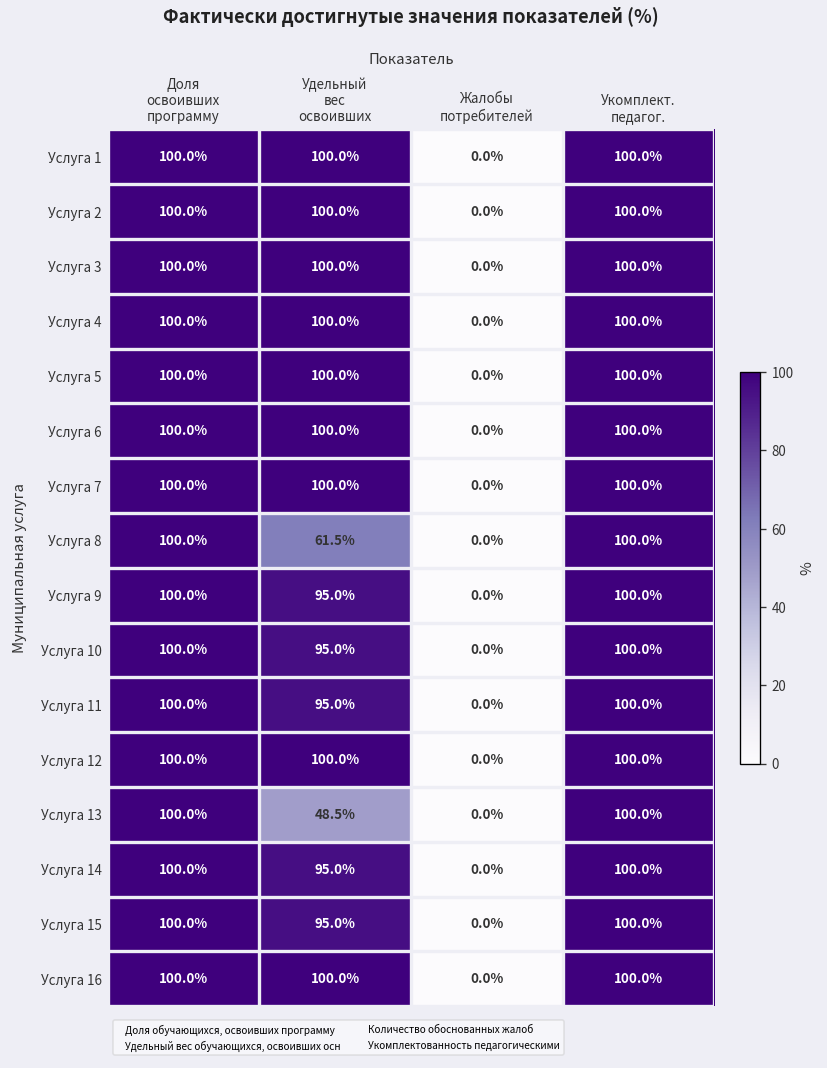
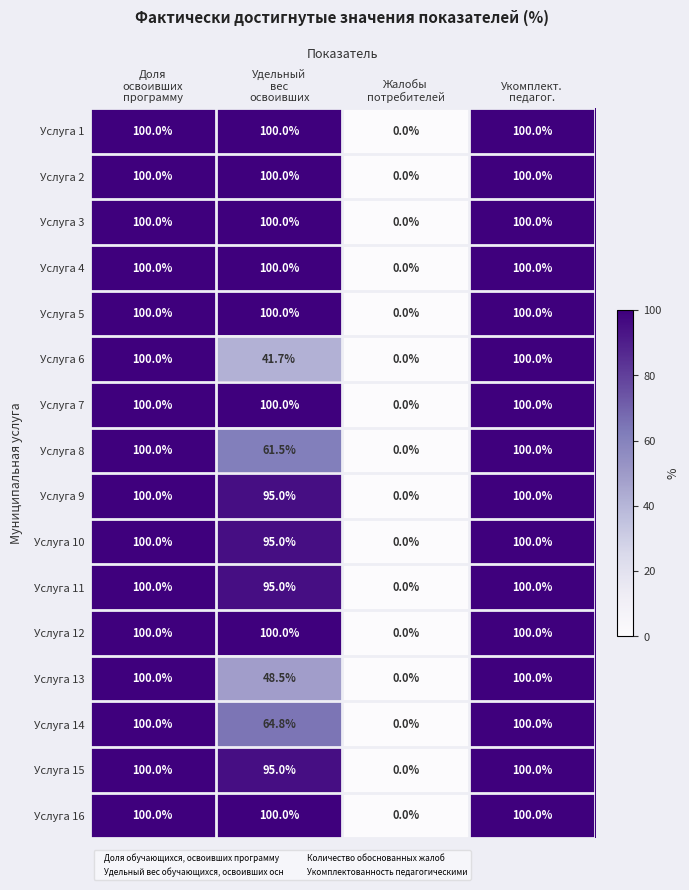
Услуга 6, Удельный вес освоивших: 100.0% -> 41.7%
Услуга 14, Удельный вес освоивших: 95.0% -> 64.8%
